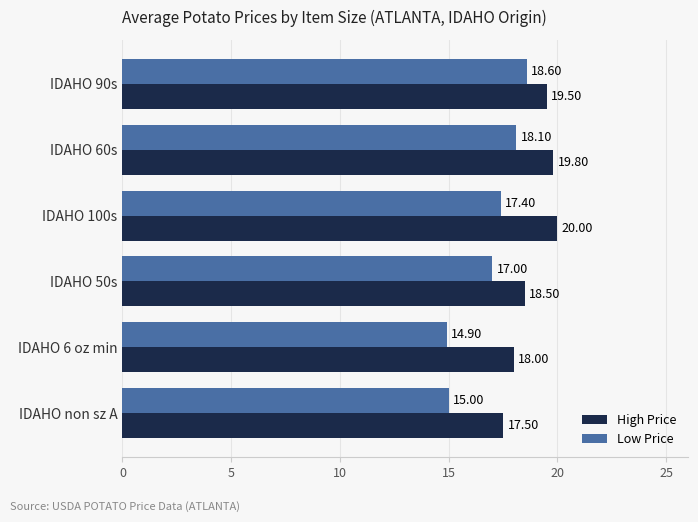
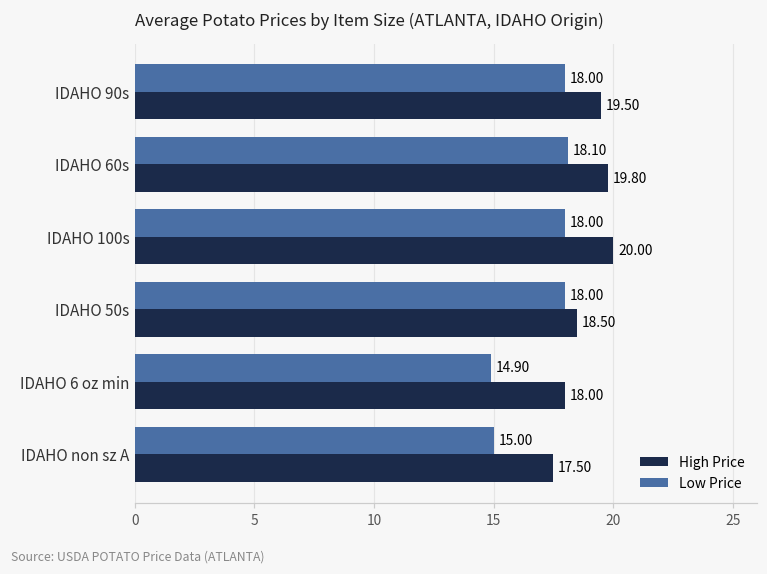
Low Price, IDAHO 90s: 18.60 -> 18.00
Low Price, IDAHO 100s: 17.40 -> 18.00
Low Price, IDAHO 50s: 17.00 -> 18.00
